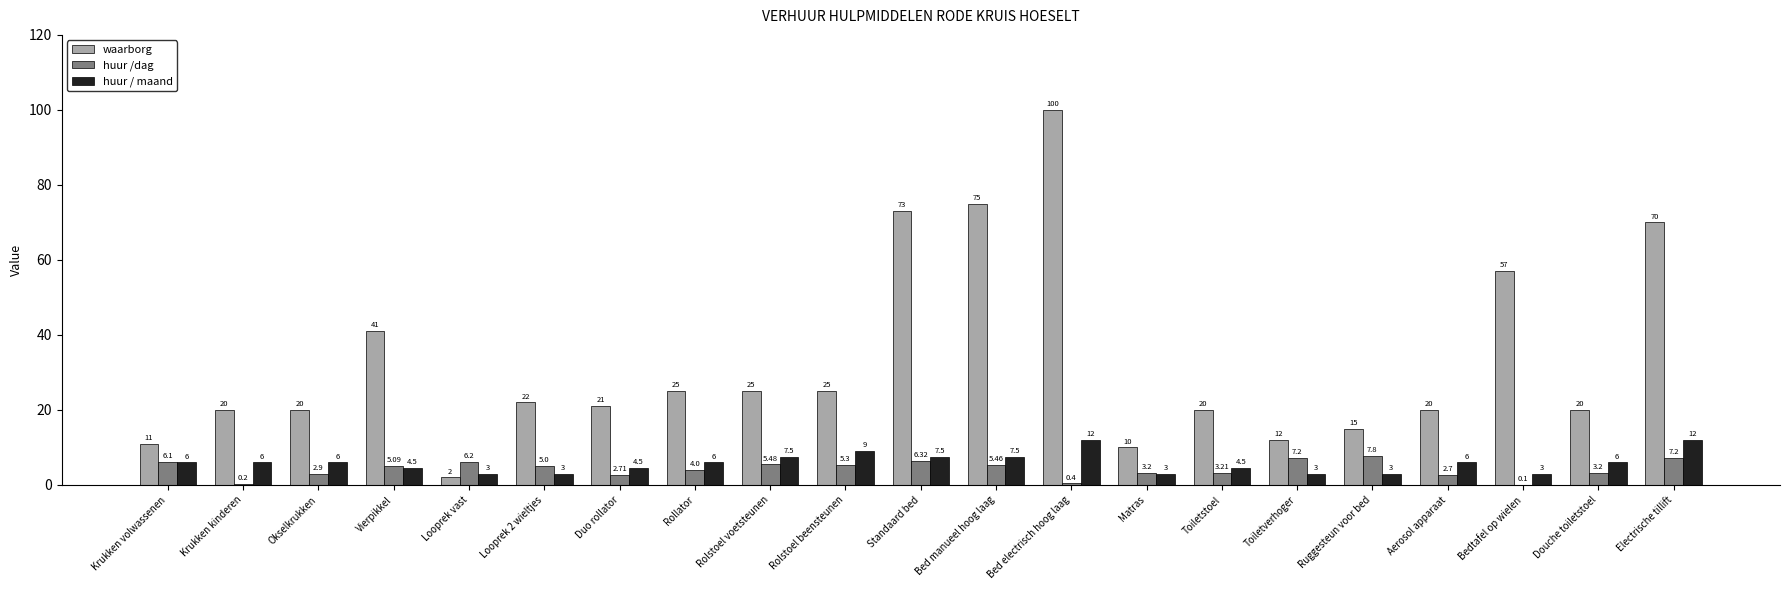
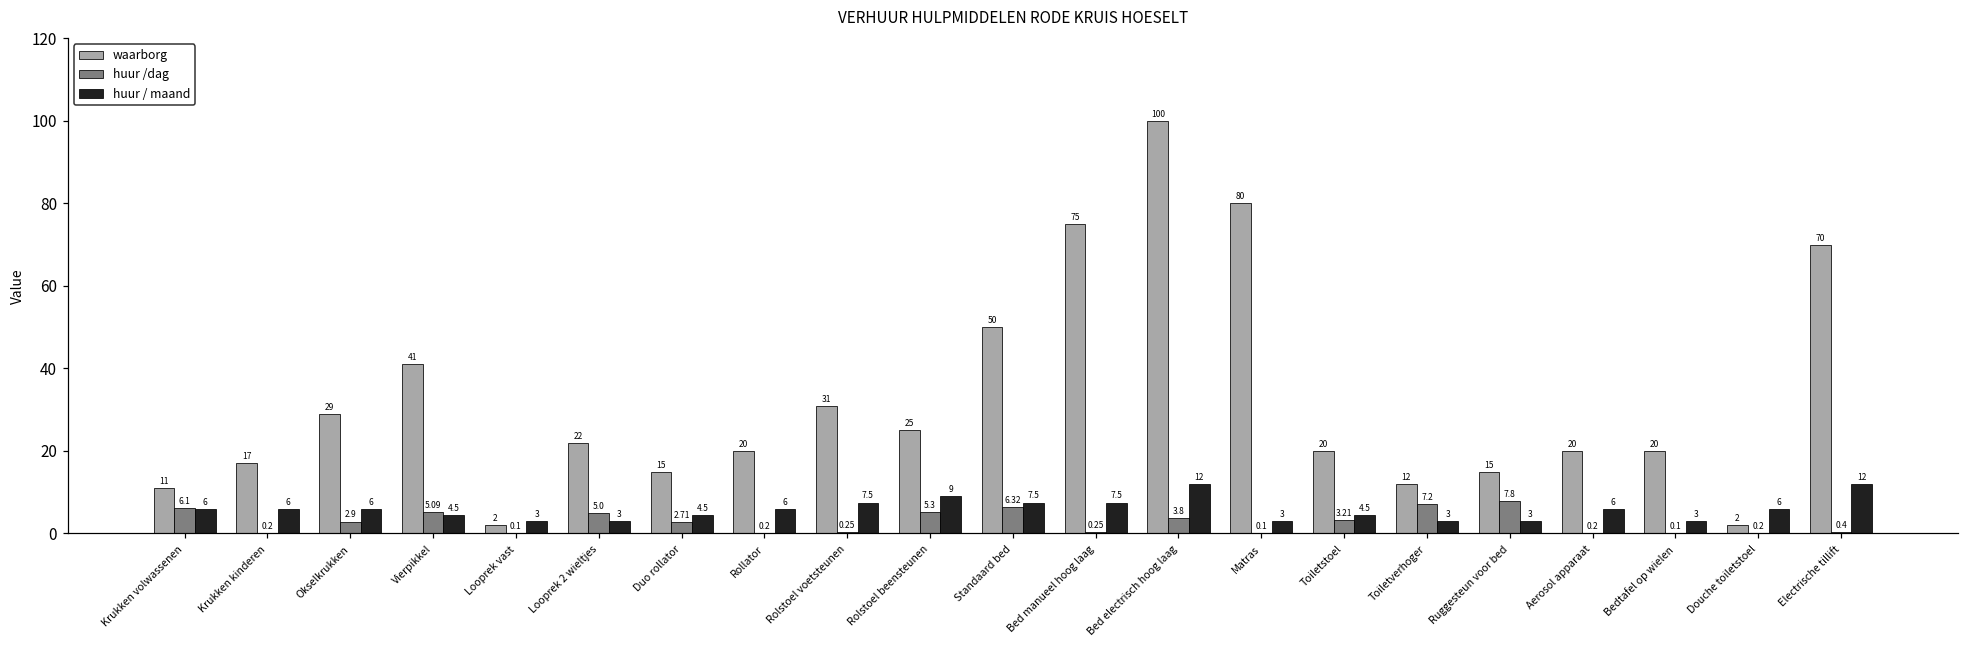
waarborg, Krukken kinderen: 20 -> 17
waarborg, Okselkrukken: 20 -> 29
huur /dag, Looprek vast: 6.2 -> 0.1
waarborg, Duo rollator: 21 -> 15
waarborg, Rollator: 25 -> 20
huur /dag, Rollator: 4.0 -> 0.2
waarborg, Rolstoel voetsteunen: 25 -> 31
huur /dag, Rolstoel voetsteunen: 5.48 -> 0.25
waarborg, Standaard bed: 73 -> 50
huur /dag, Bed manueel hoog laag: 5.46 -> 0.25
huur /dag, Bed electrisch hoog laag: 0.4 -> 3.8
waarborg, Matras: 10 -> 80
huur /dag, Matras: 3.2 -> 0.1
huur /dag, Aerosol apparaat: 2.7 -> 0.2
waarborg, Bedtafel op wielen: 57 -> 20
waarborg, Douche toiletstoel: 20 -> 2
huur /dag, Douche toiletstoel: 3.2 -> 0.2
huur /dag, Electrische tillift: 7.2 -> 0.4
